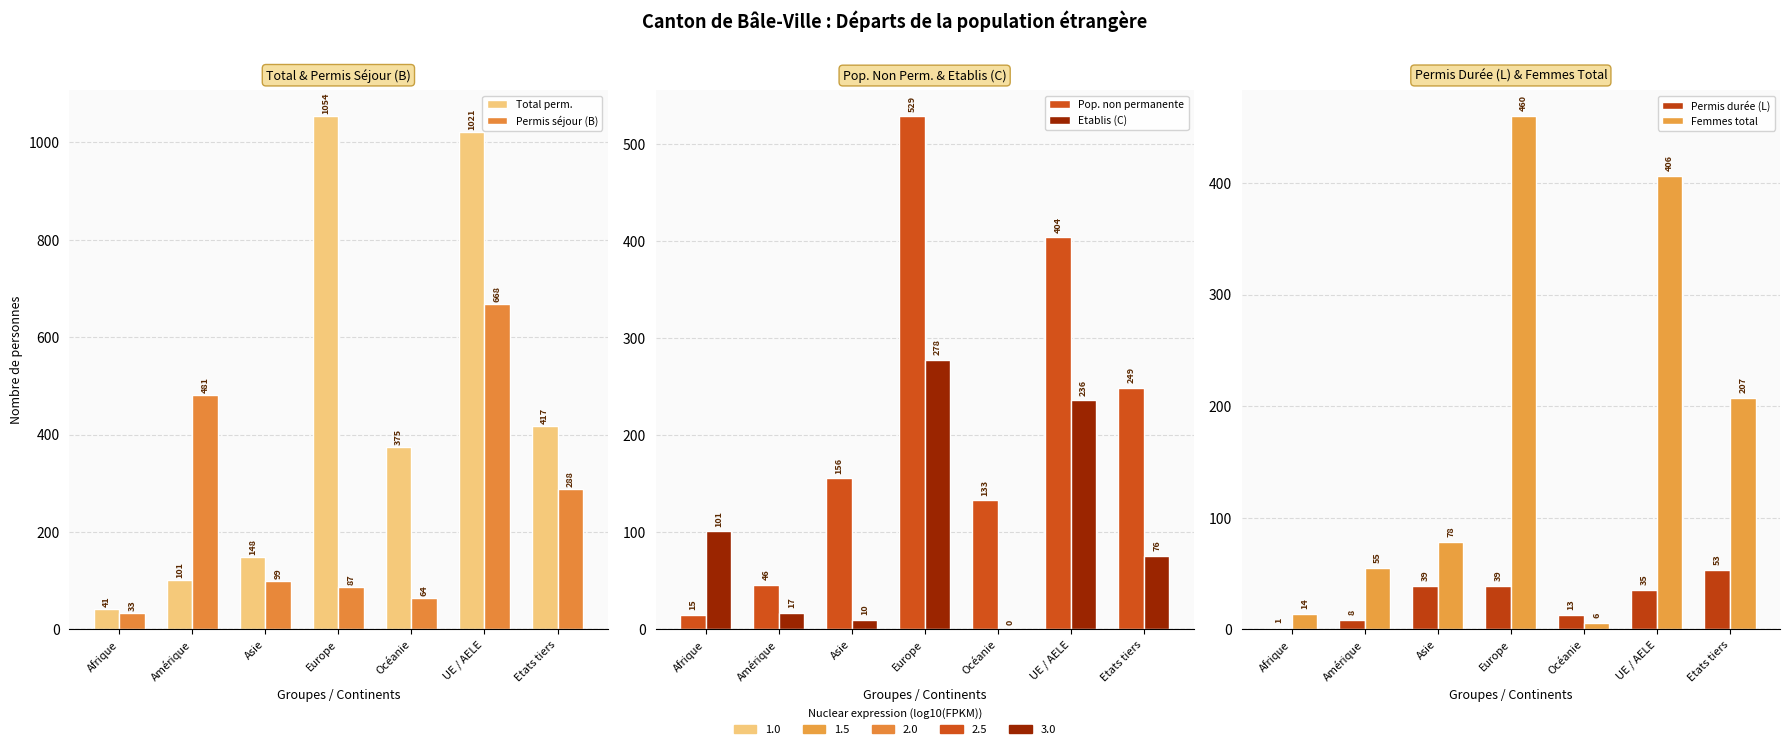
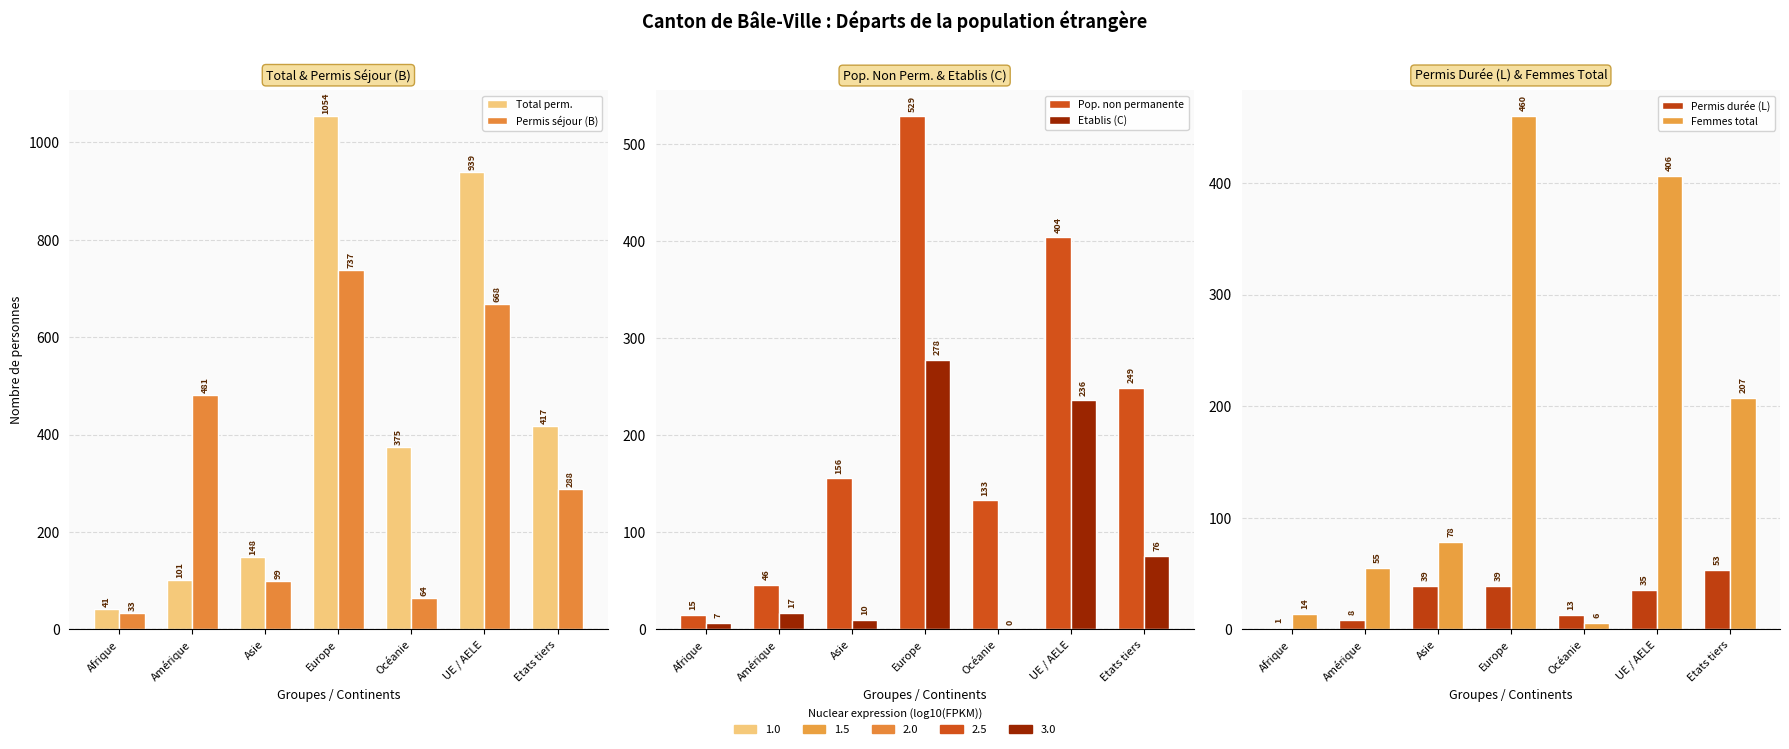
Total & Permis Séjour (B), Permis séjour (B), Europe: 87 -> 737
Total & Permis Séjour (B), Total perm., UE / AELE: 1021 -> 939
Pop. Non Perm. & Etablis (C), Etablis (C), Afrique: 101 -> 7
